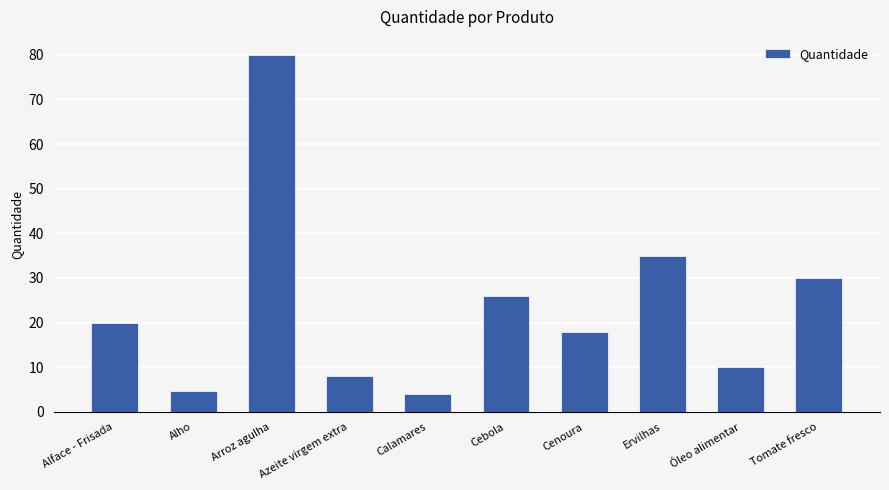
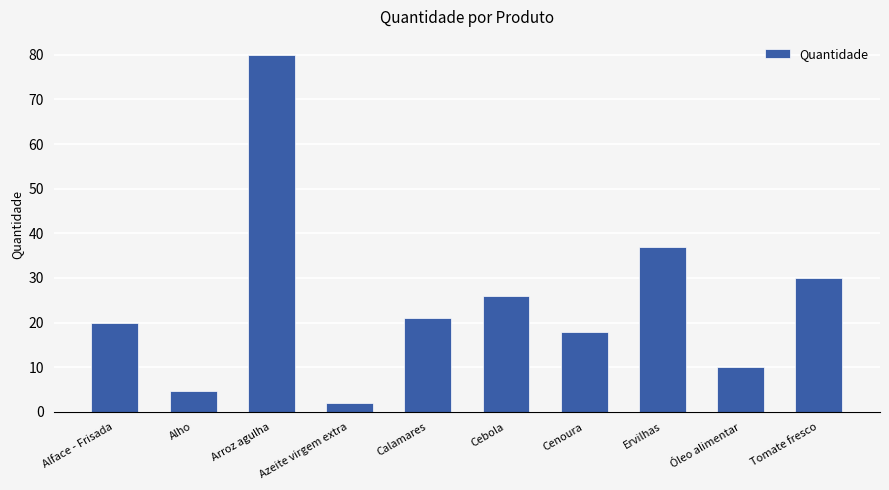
Azeite virgem extra: 8 -> 2
Calamares: 4 -> 21
Ervilhas: 35 -> 37
